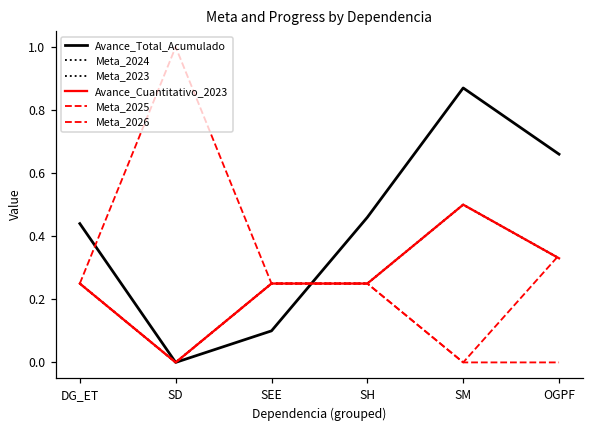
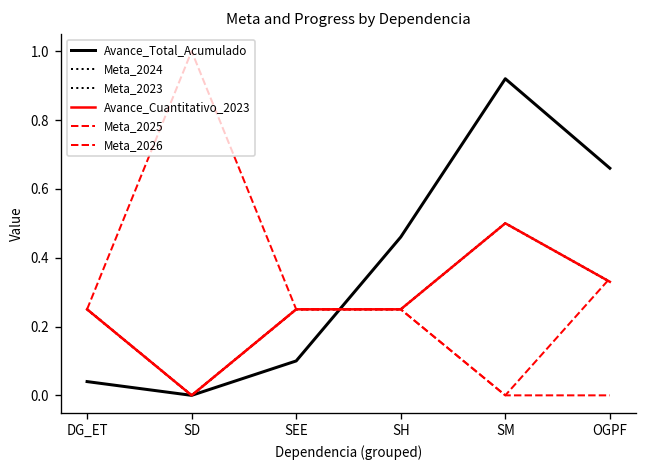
Avance_Total_Acumulado, DG_ET: 0.44 -> 0.04
Avance_Total_Acumulado, SM: 0.87 -> 0.92
